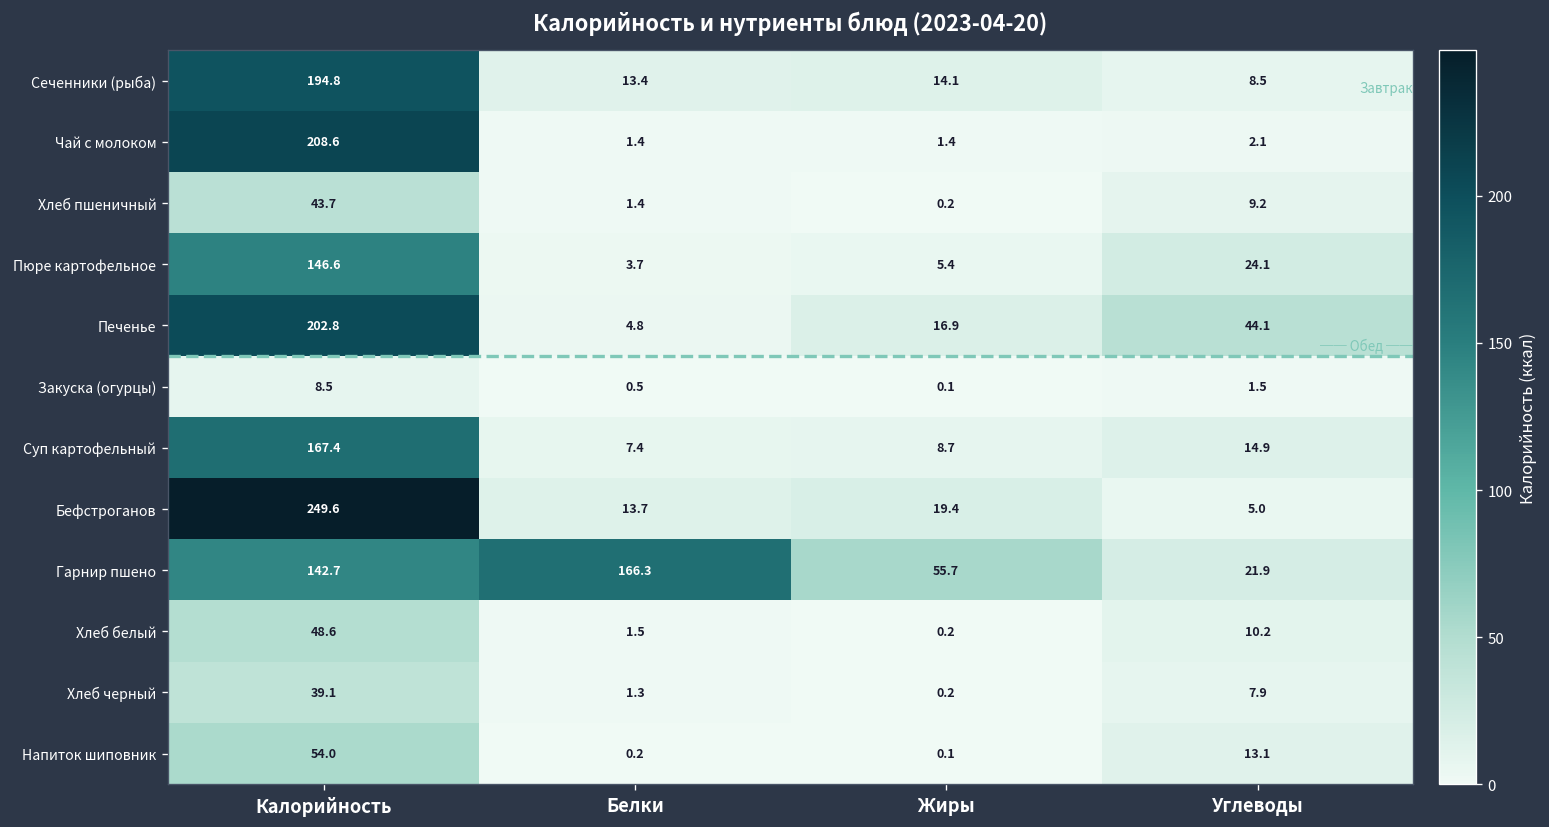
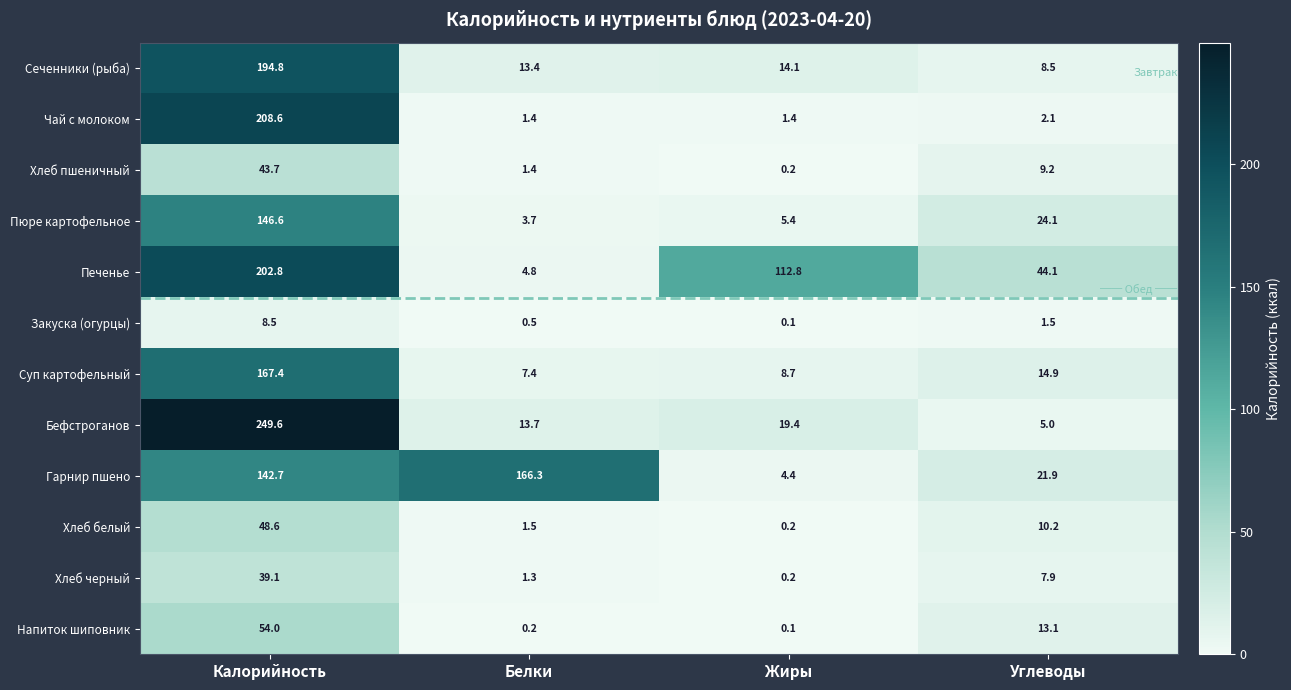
Печенье, Жиры: 16.9 -> 112.8
Гарнир пшено, Жиры: 55.7 -> 4.4
